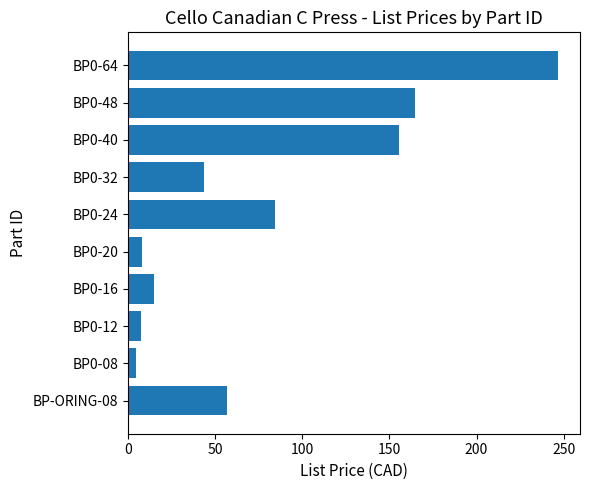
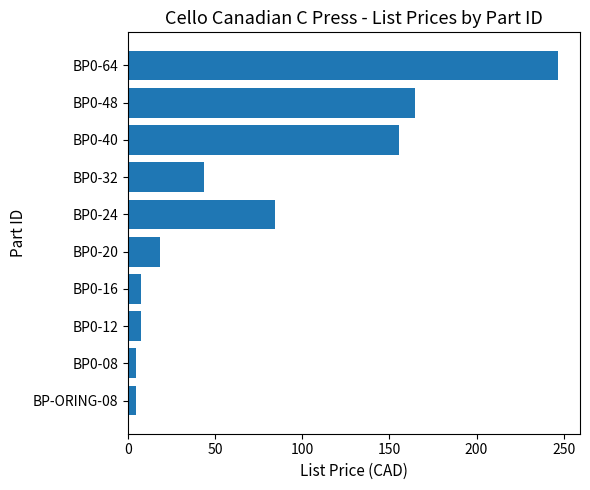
BP0-20: 8 -> 18
BP0-16: 15 -> 8
BP-ORING-08: 57 -> 5
